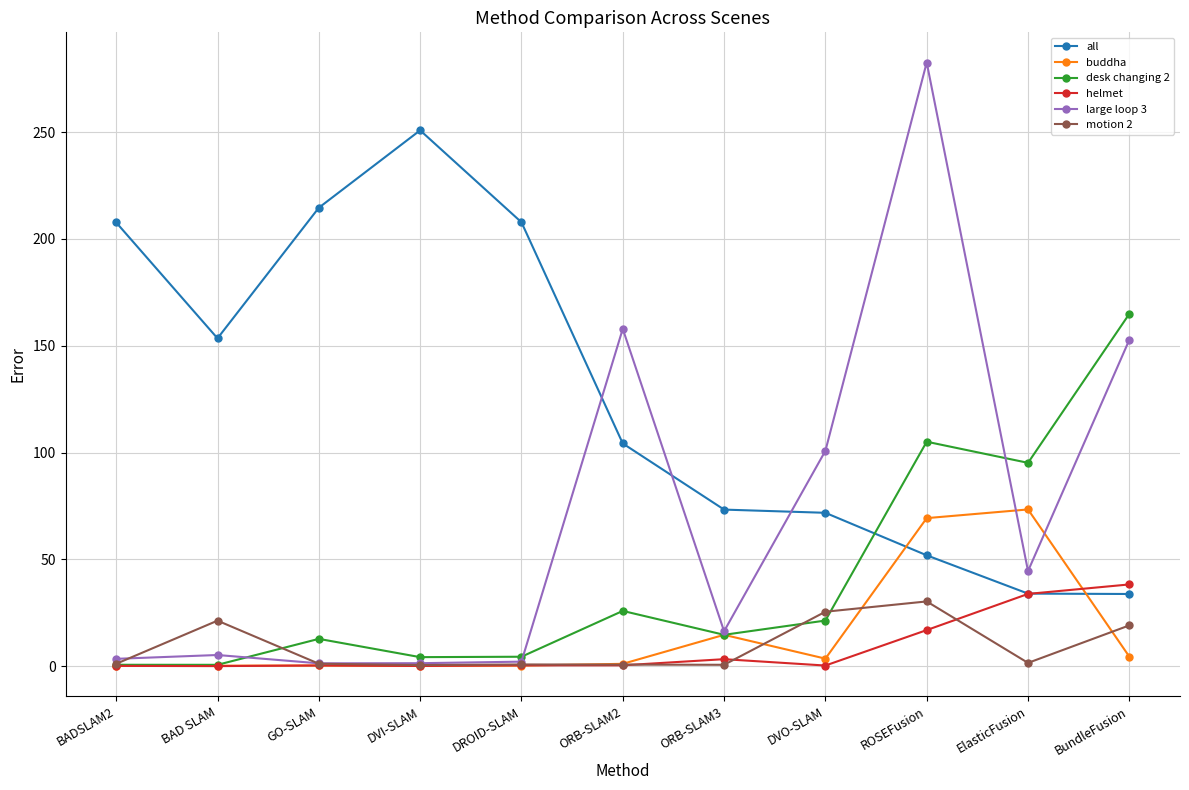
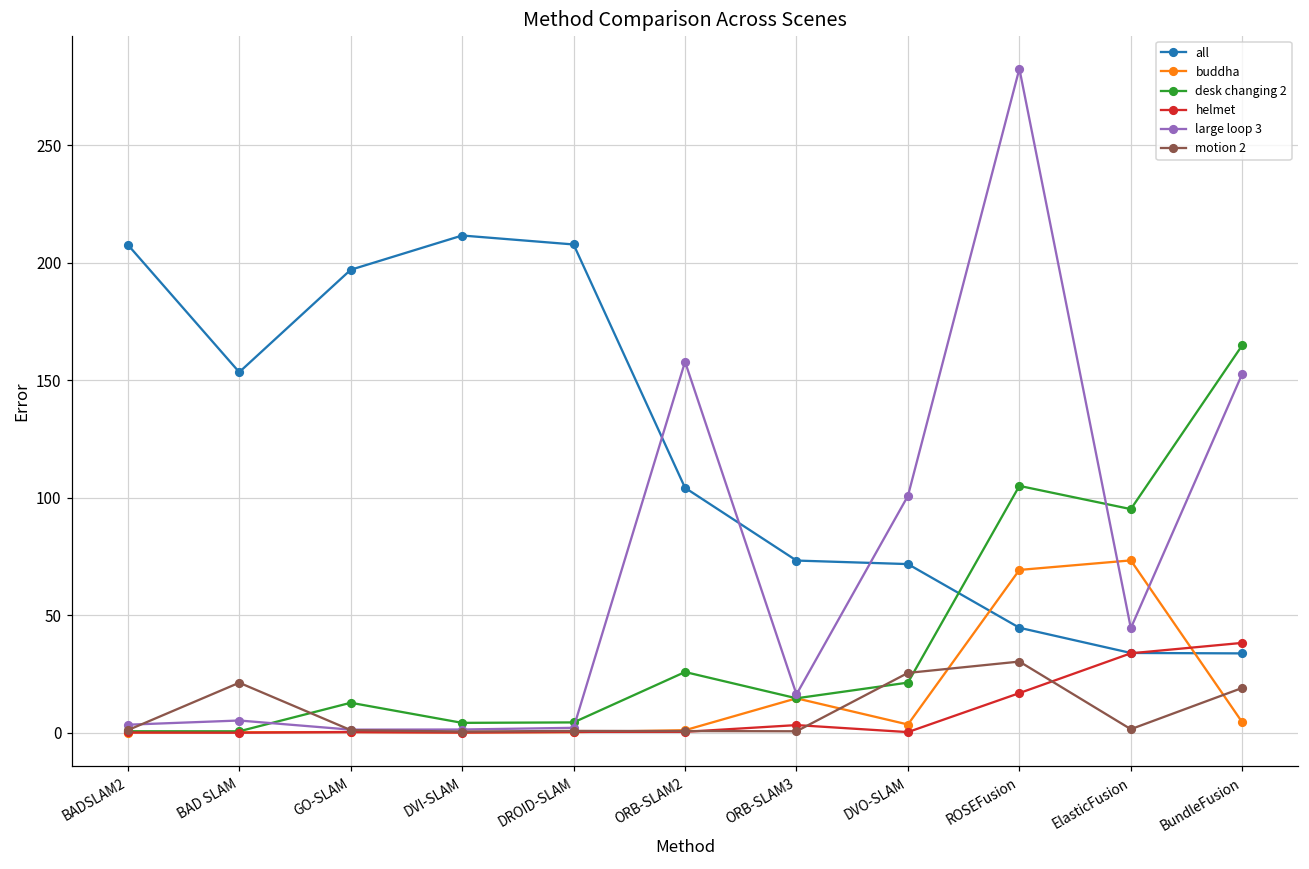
all, GO-SLAM: 215 -> 197
all, DVI-SLAM: 251 -> 212
all, ROSEFusion: 52 -> 45
